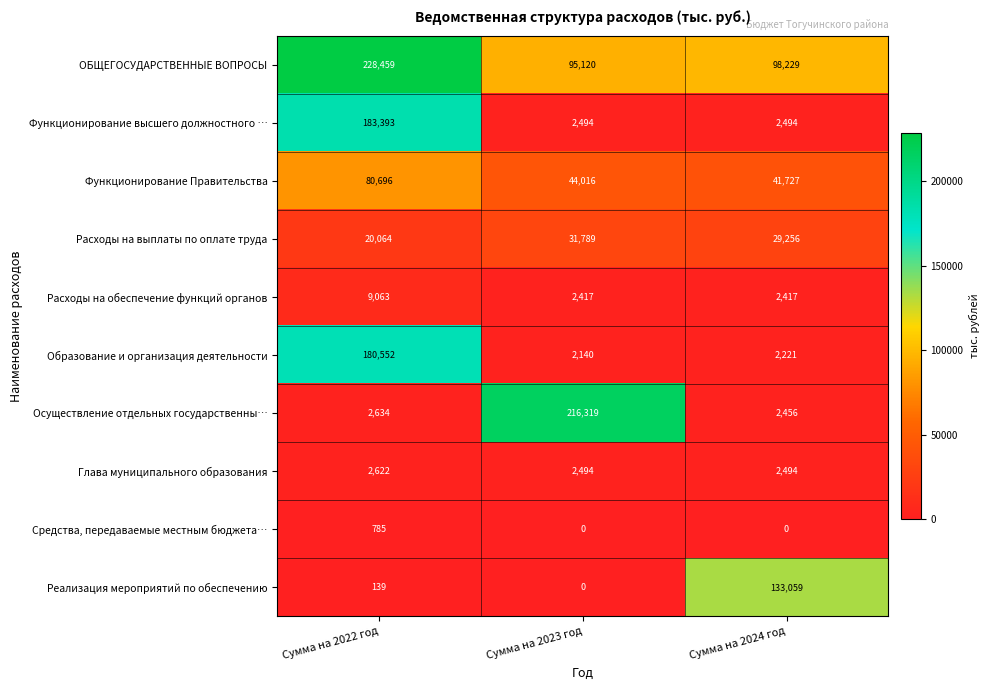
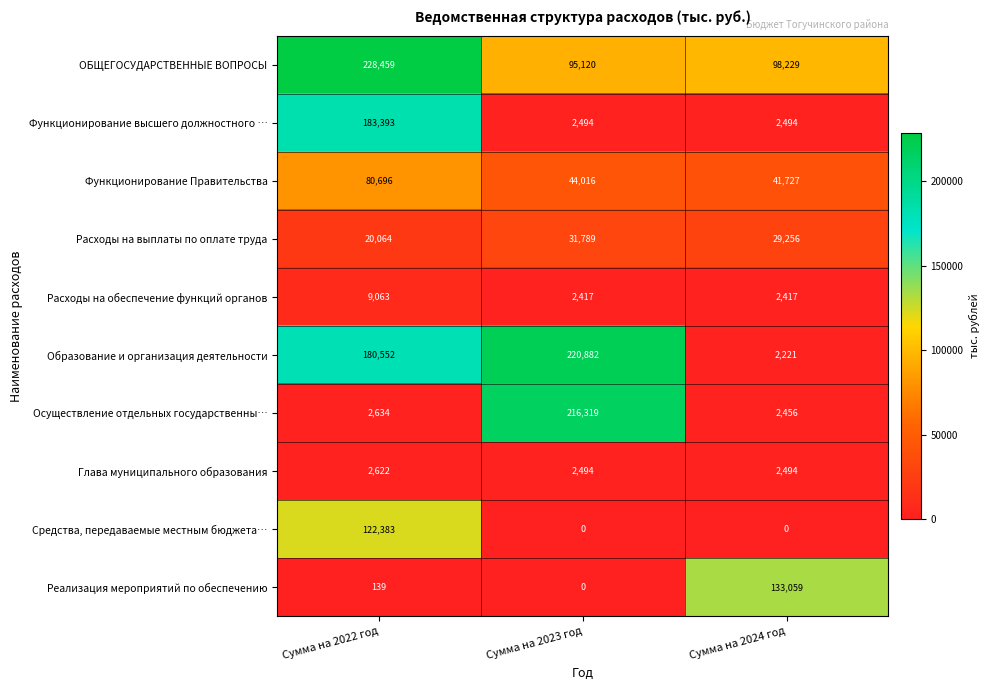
Образование и организация деятельности, Сумма на 2023 год: 2,140 -> 220,882
Средства, передаваемые местным бюджета…, Сумма на 2022 год: 785 -> 122,383
